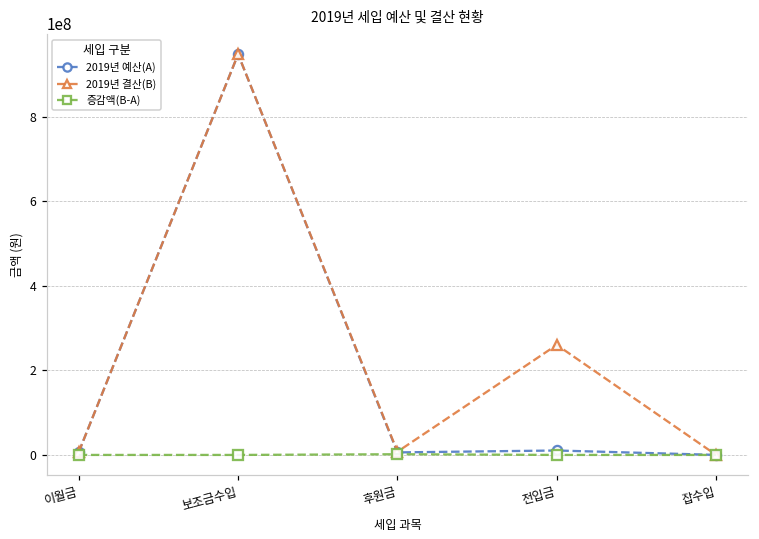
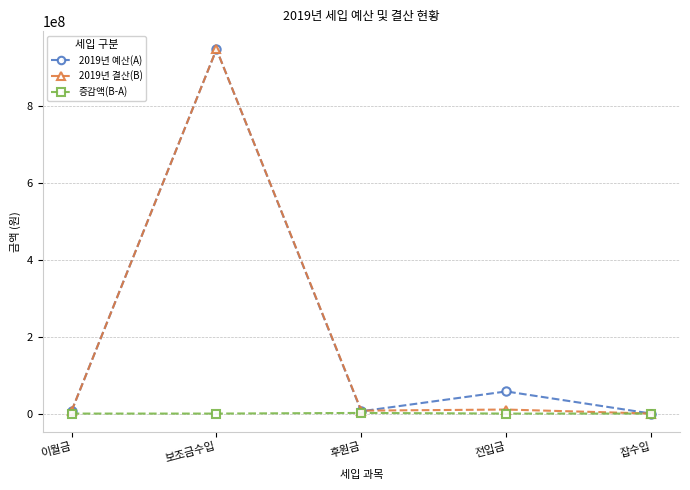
2019년 예산(A), 전입금: 10000000 -> 60000000
2019년 결산(B), 전입금: 260000000 -> 10000000
